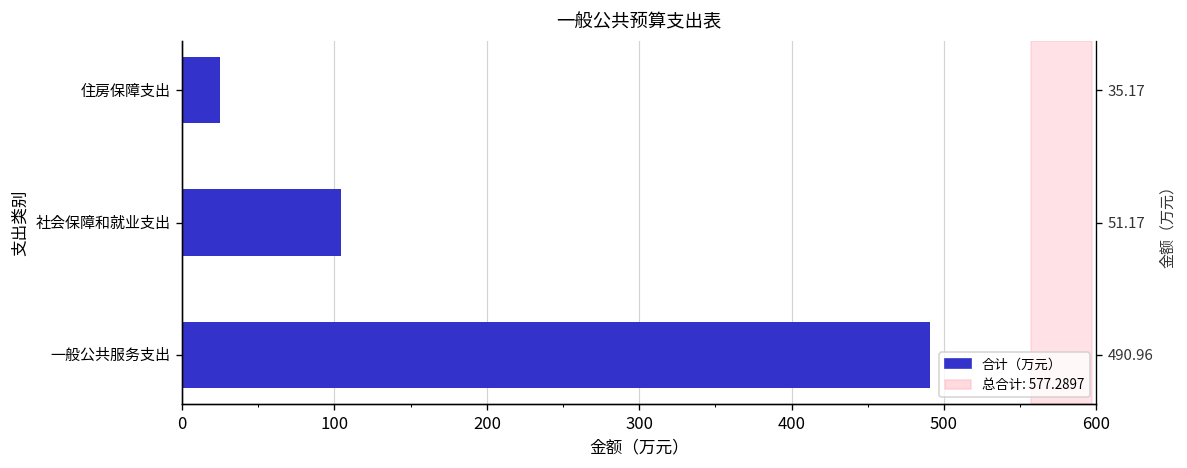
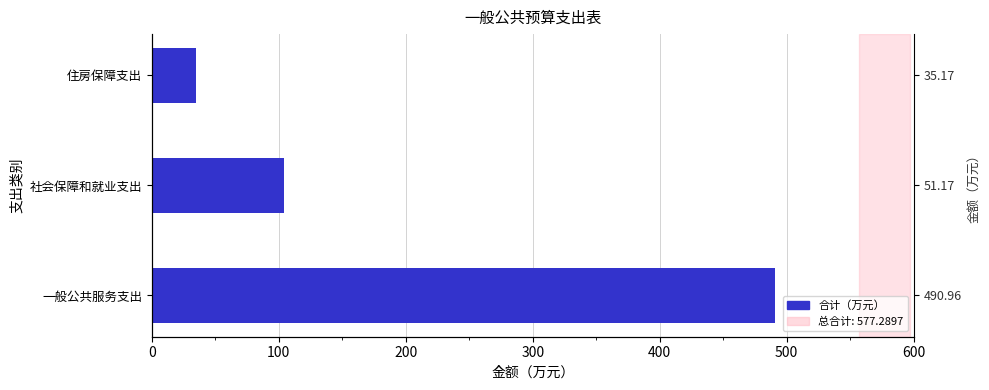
住房保障支出: 25 -> 35
